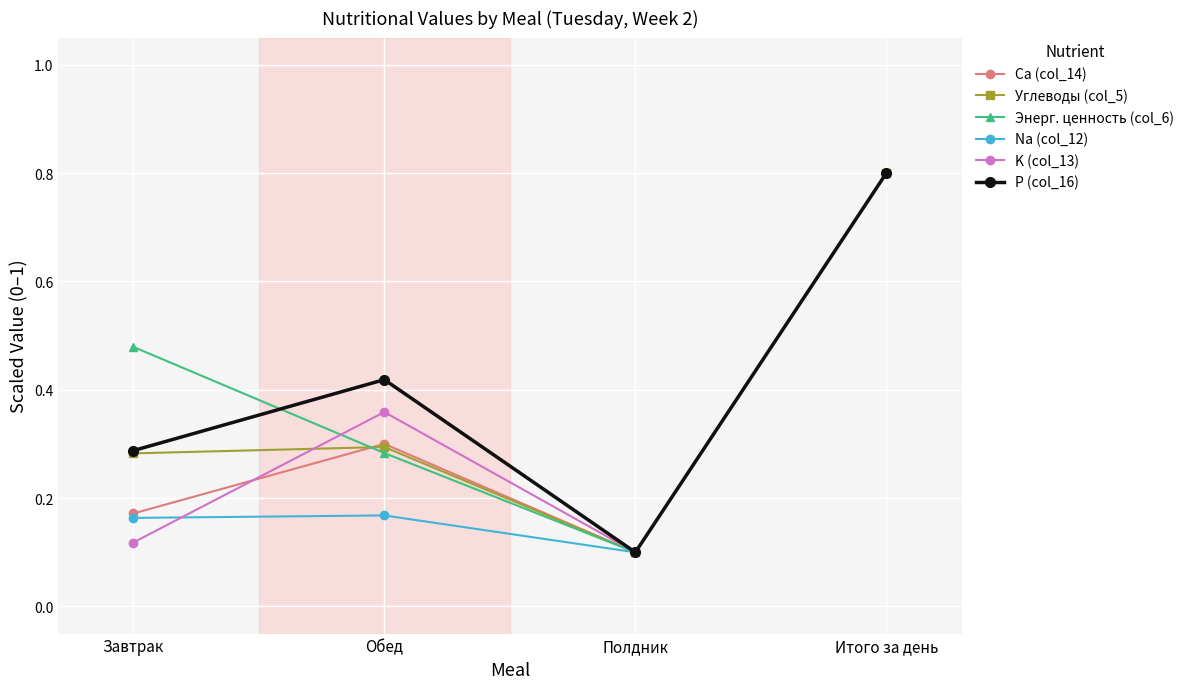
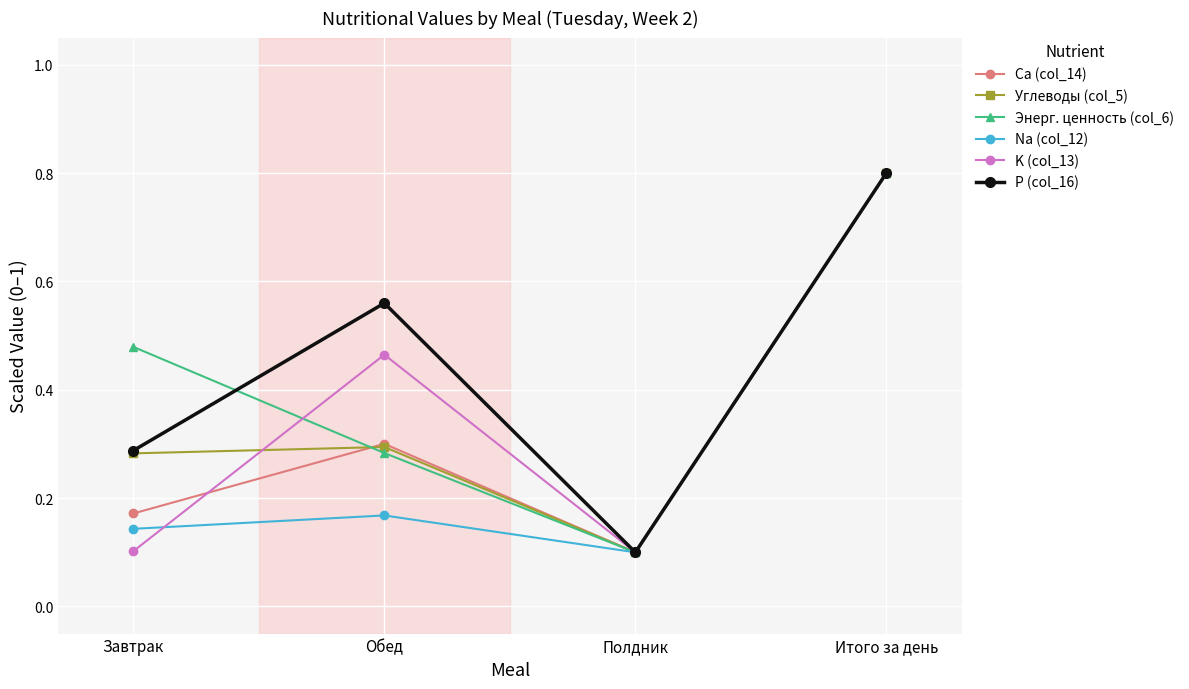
Na (col_12), Завтрак: 0.16 -> 0.14
K (col_13), Завтрак: 0.12 -> 0.10
K (col_13), Обед: 0.36 -> 0.46
P (col_16), Обед: 0.42 -> 0.56
